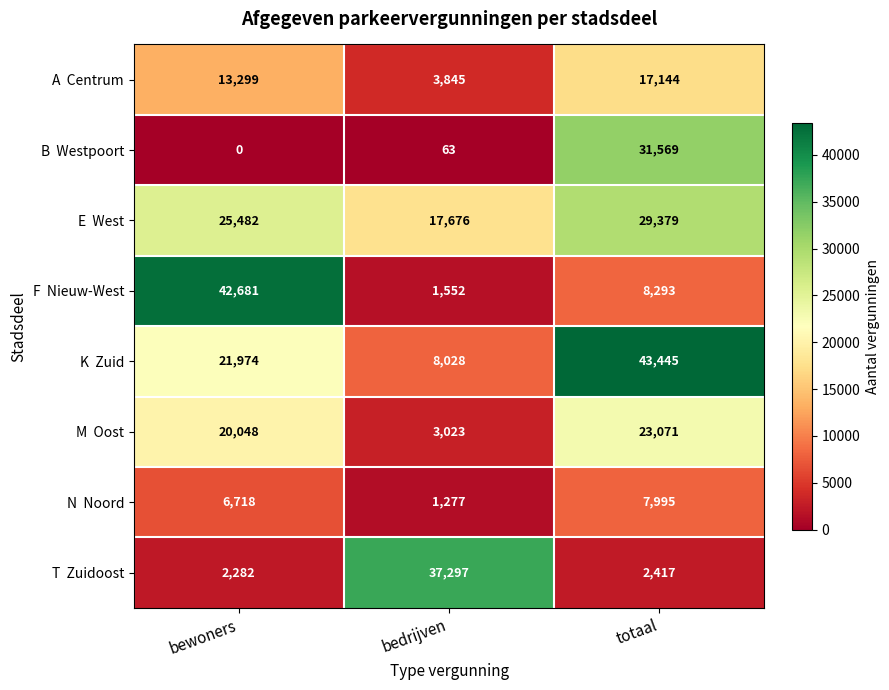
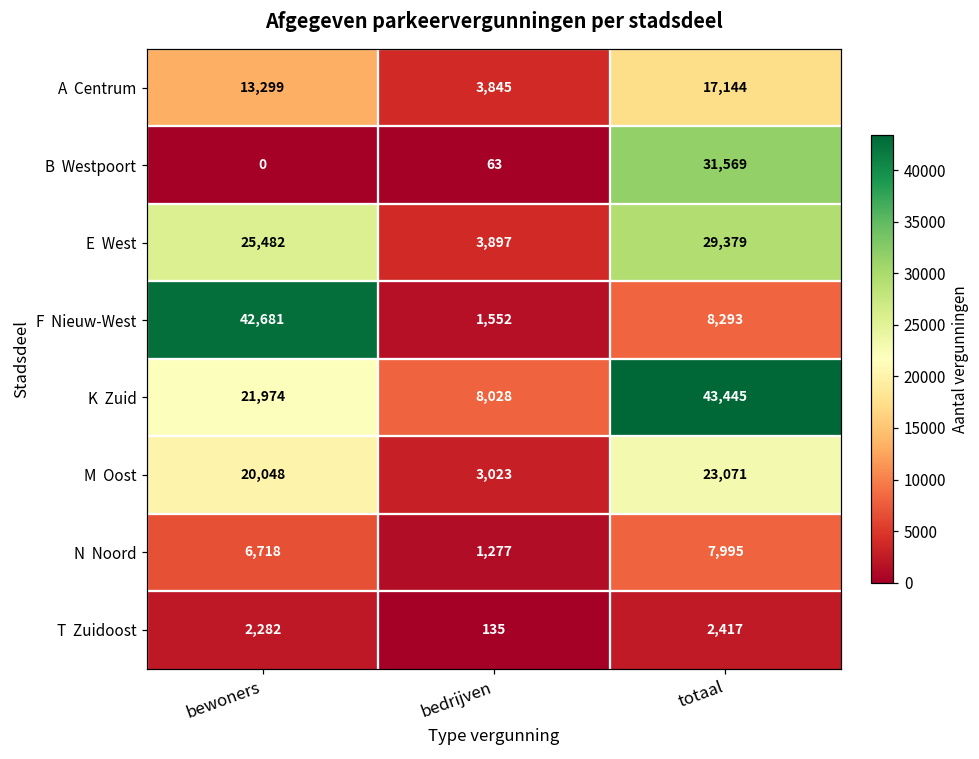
E West, bedrijven: 17,676 -> 3,897
T Zuidoost, bedrijven: 37,297 -> 135
